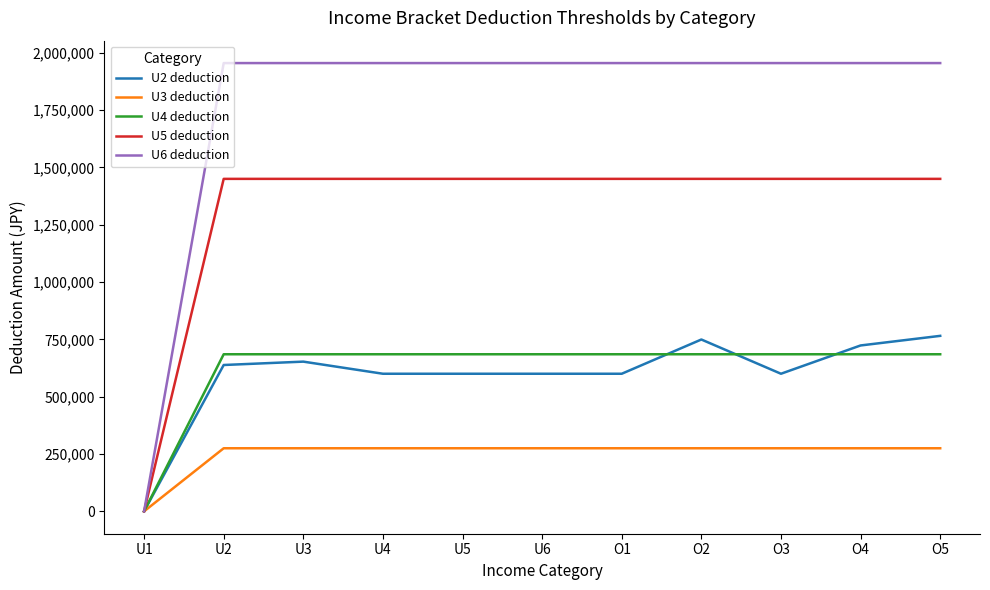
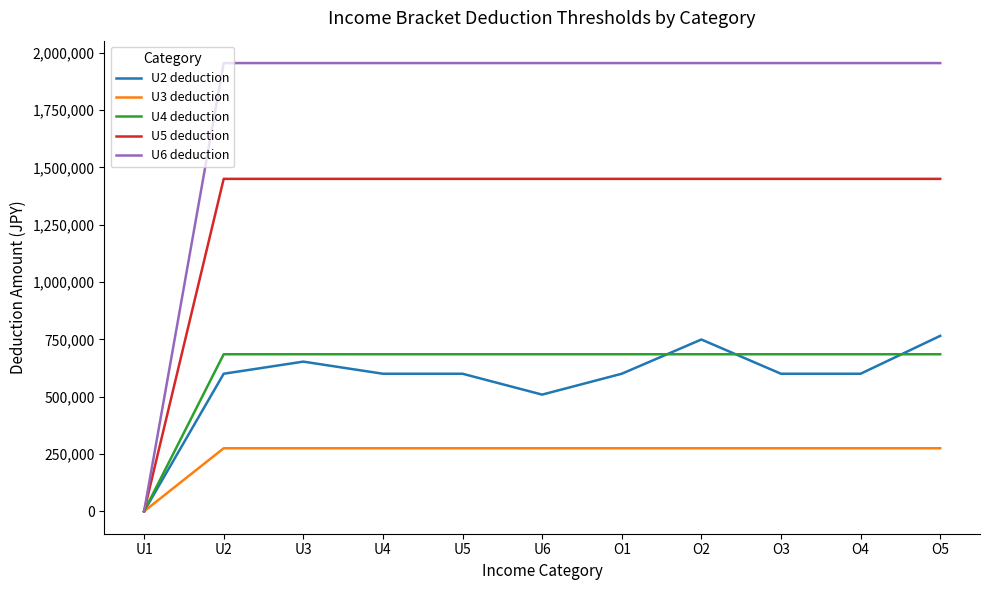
U2 deduction, U2: 640,000 -> 600,000
U2 deduction, U6: 600,000 -> 510,000
U2 deduction, O4: 720,000 -> 600,000
